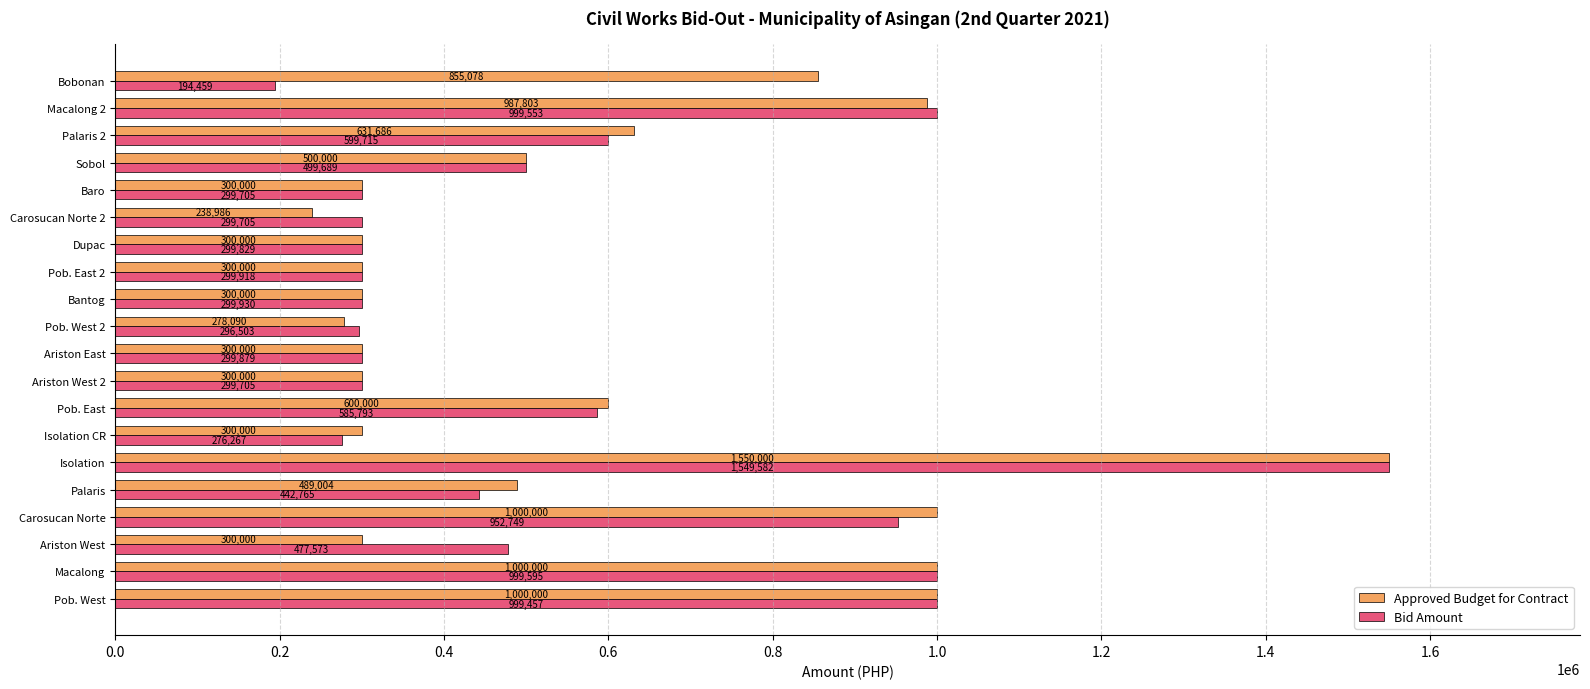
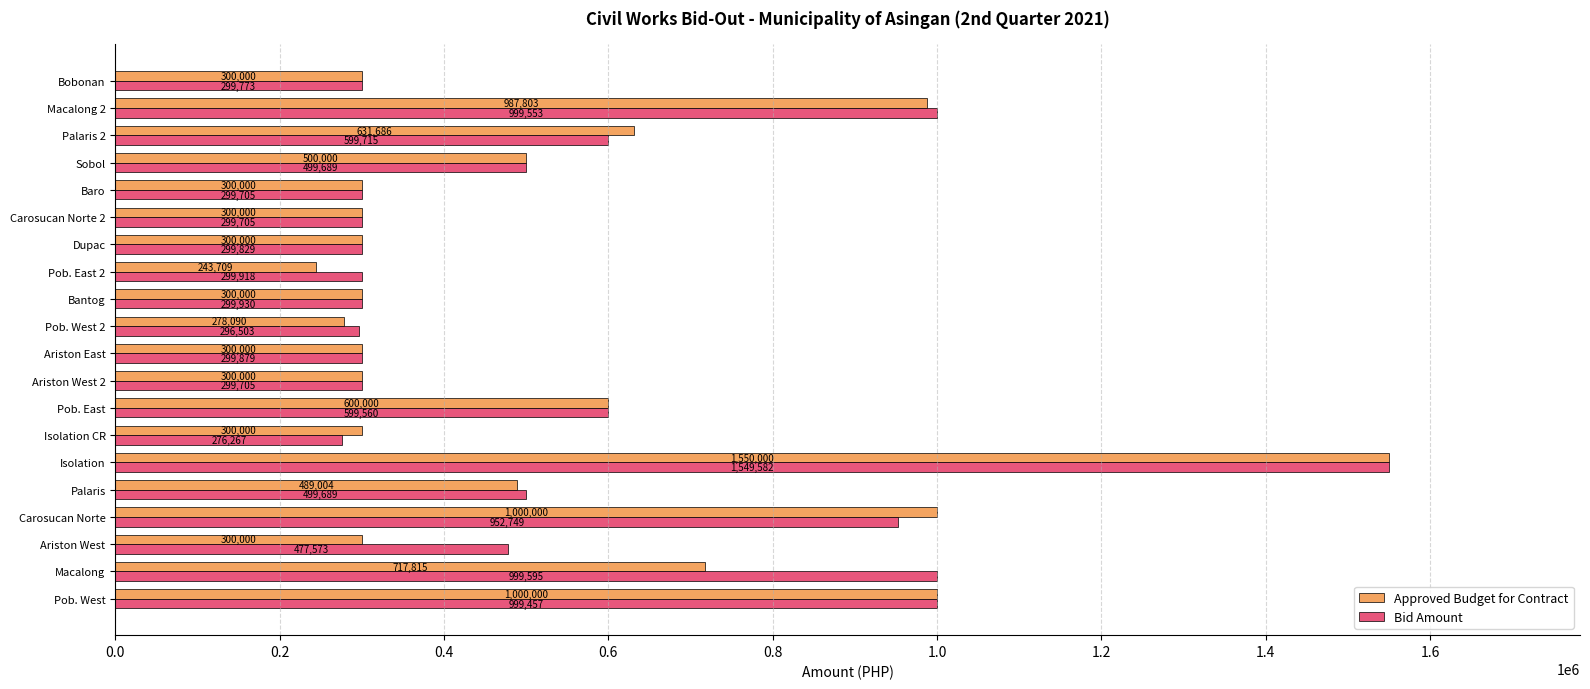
Approved Budget for Contract, Bobonan: 855,078 -> 300,000
Bid Amount, Bobonan: 194,459 -> 299,773
Approved Budget for Contract, Carosucan Norte 2: 238,986 -> 300,000
Approved Budget for Contract, Pob. East 2: 300,000 -> 243,709
Bid Amount, Pob. East: 585,793 -> 599,560
Bid Amount, Palaris: 442,765 -> 499,689
Approved Budget for Contract, Macalong: 1,000,000 -> 717,815
